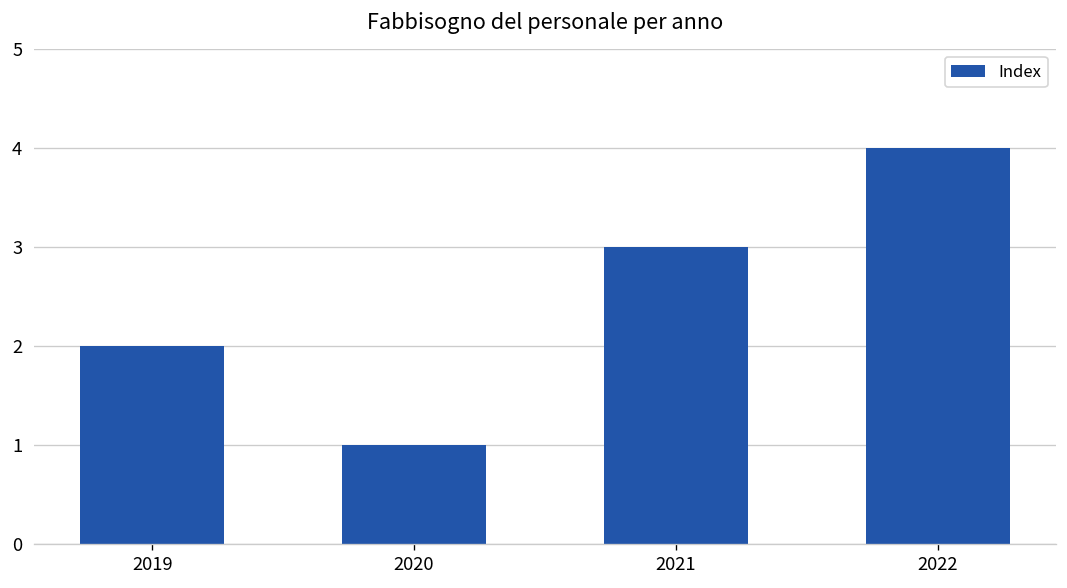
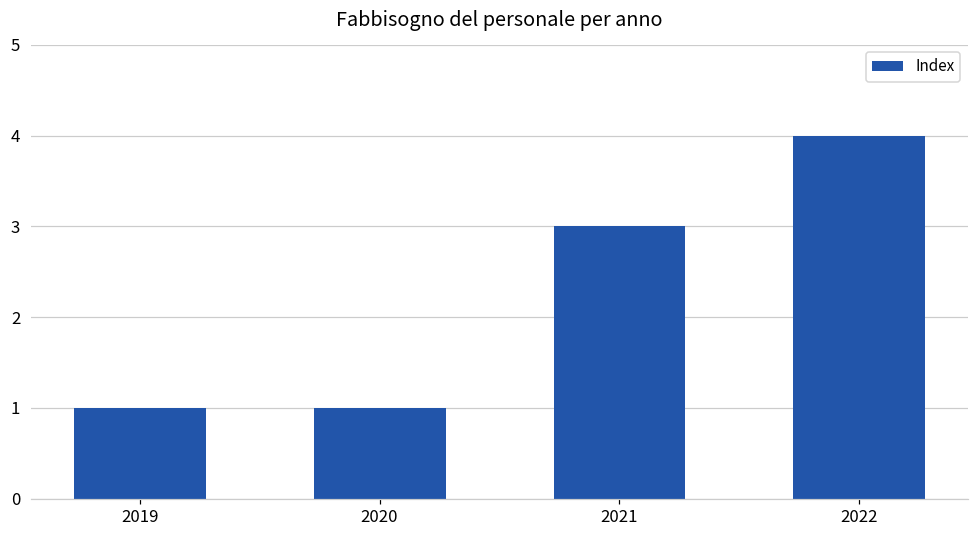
2019: 2 -> 1
